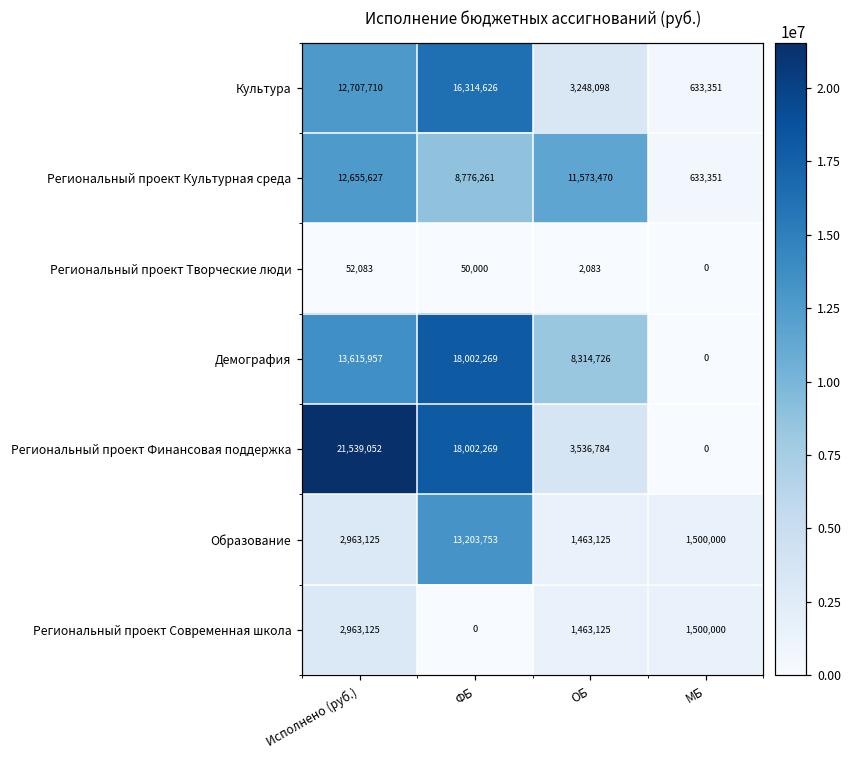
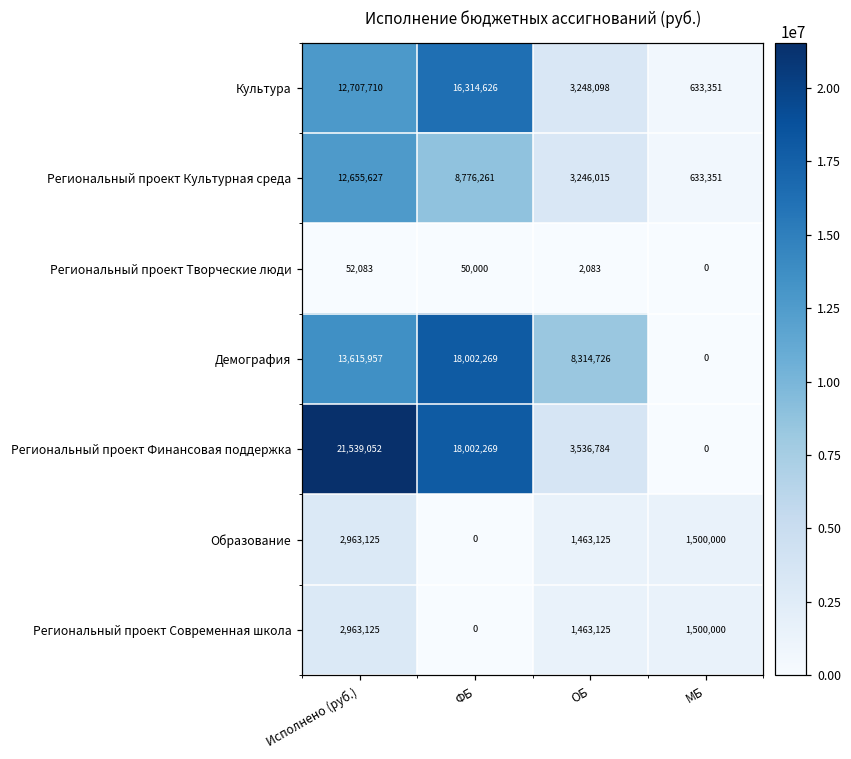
Региональный проект Культурная среда, ОБ: 11,573,470 -> 3,246,015
Образование, ФБ: 13,203,753 -> 0
